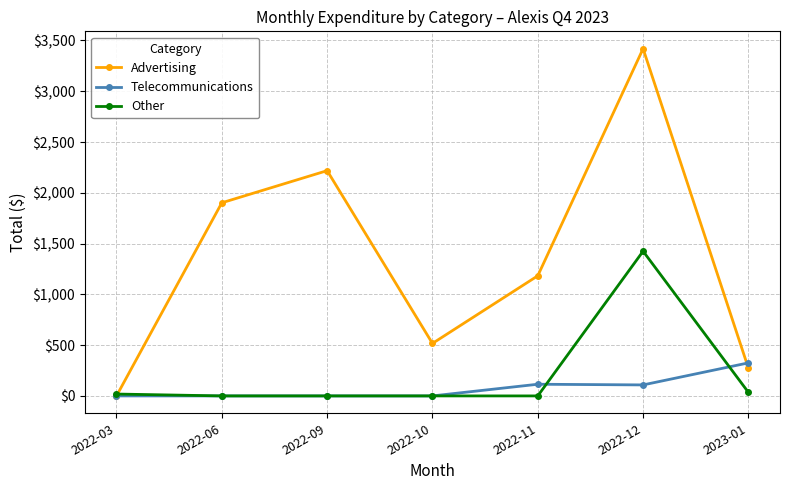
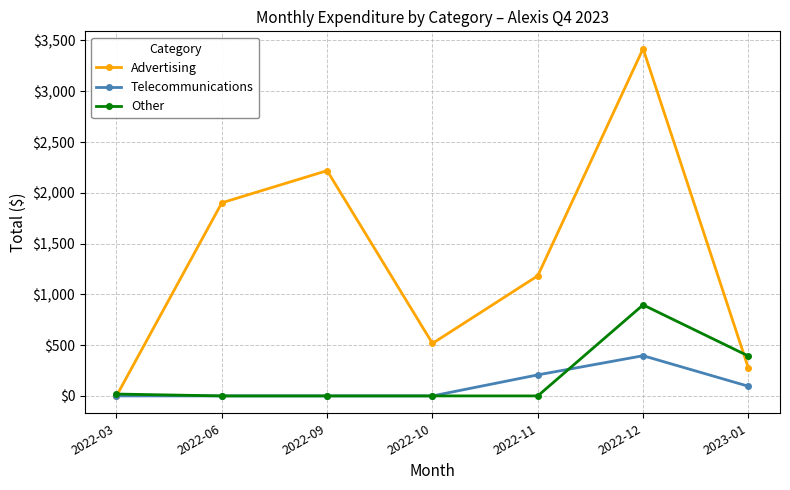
Telecommunications, 2022-11: $110 -> $210
Telecommunications, 2022-12: $110 -> $400
Other, 2022-12: $1,420 -> $900
Telecommunications, 2023-01: $330 -> $100
Other, 2023-01: $30 -> $390
